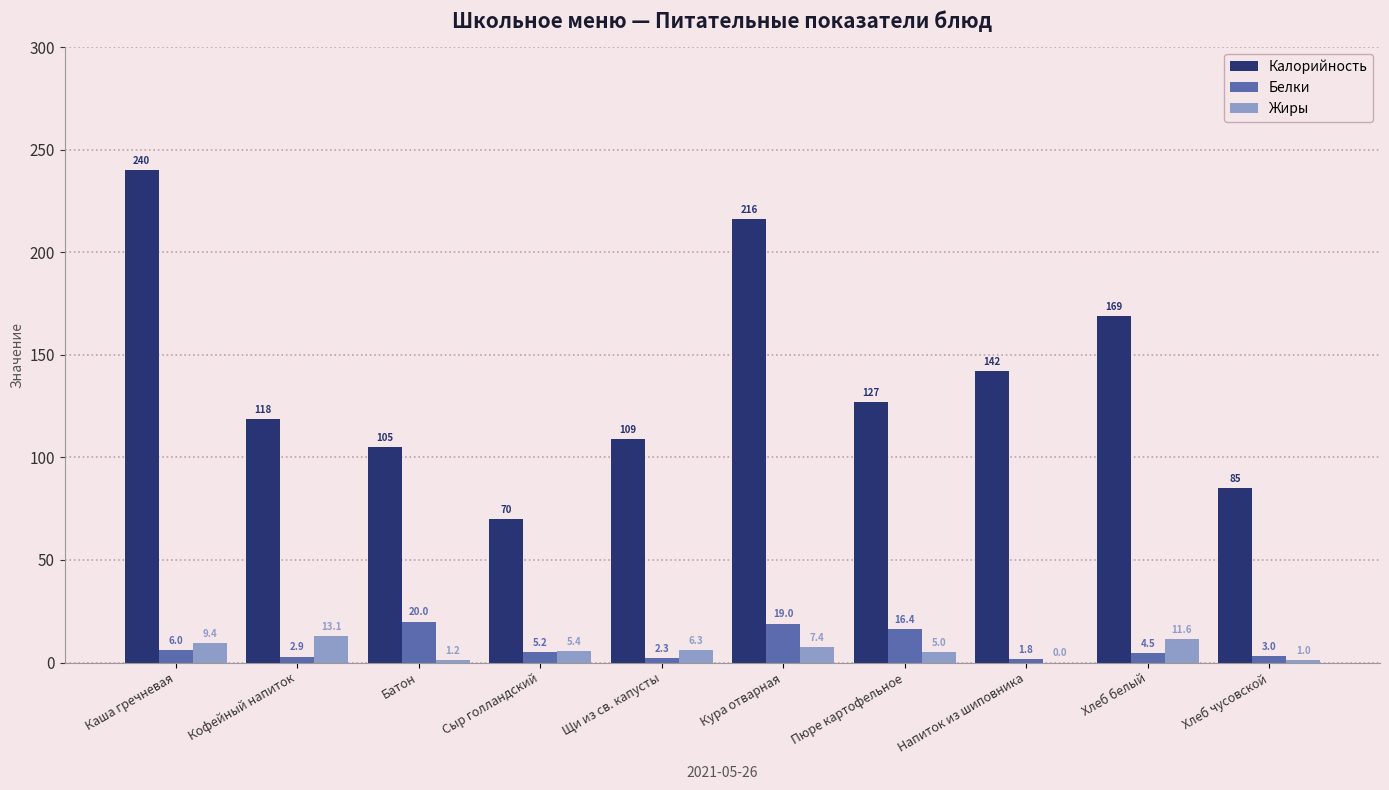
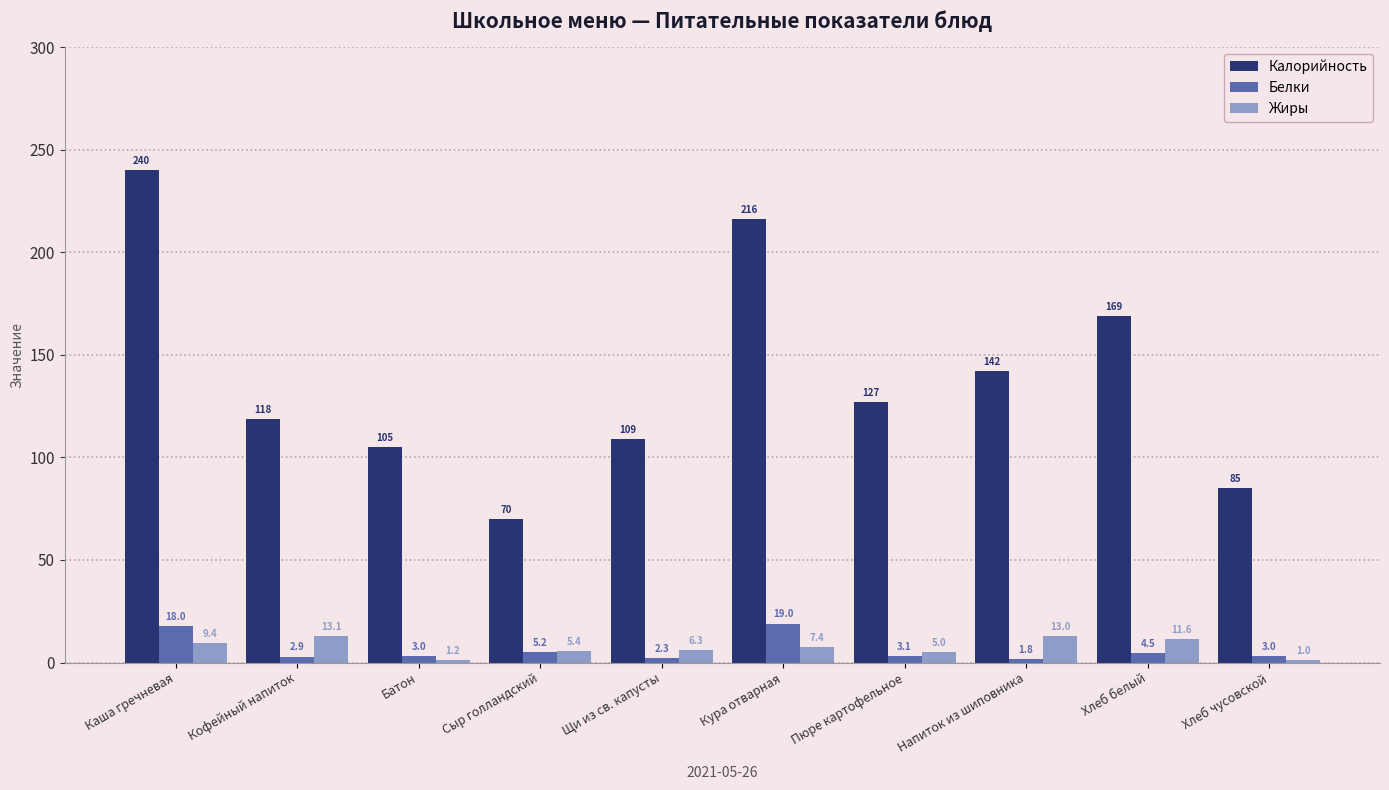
Белки, Каша гречневая: 6.0 -> 18.0
Белки, Батон: 20.0 -> 3.0
Белки, Пюре картофельное: 16.4 -> 3.1
Жиры, Напиток из шиповника: 0.0 -> 13.0
